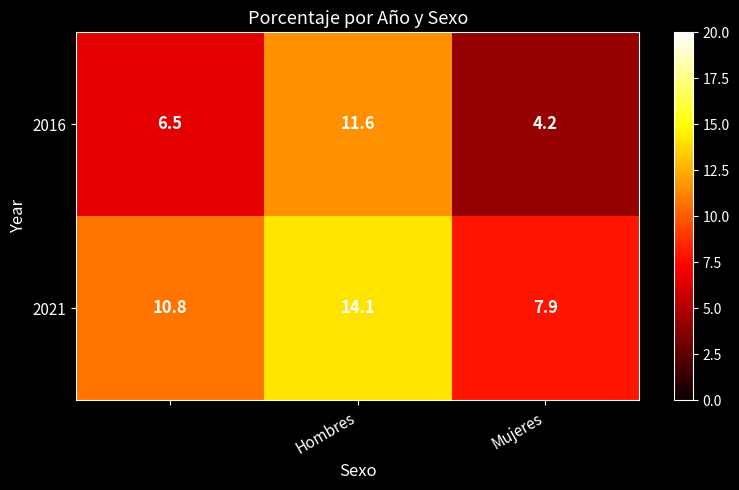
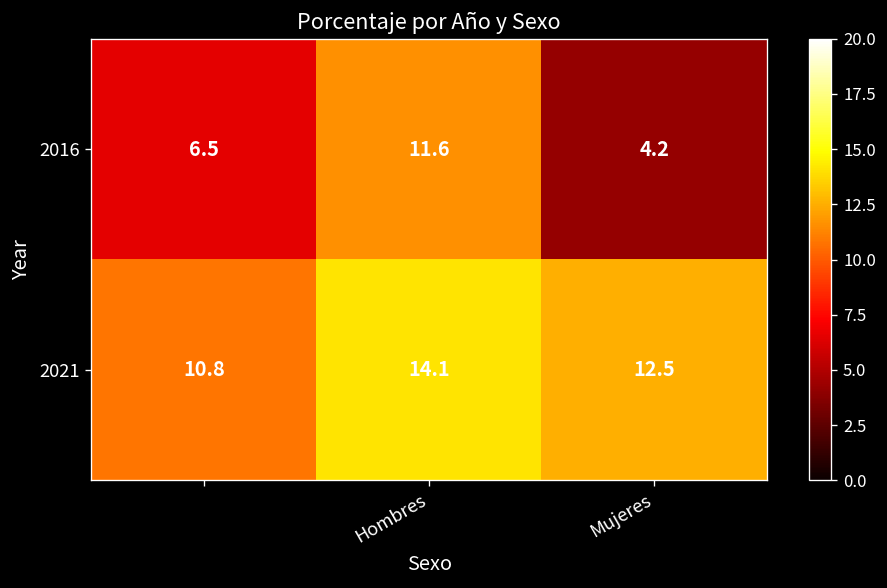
2021, Mujeres: 7.9 -> 12.5
